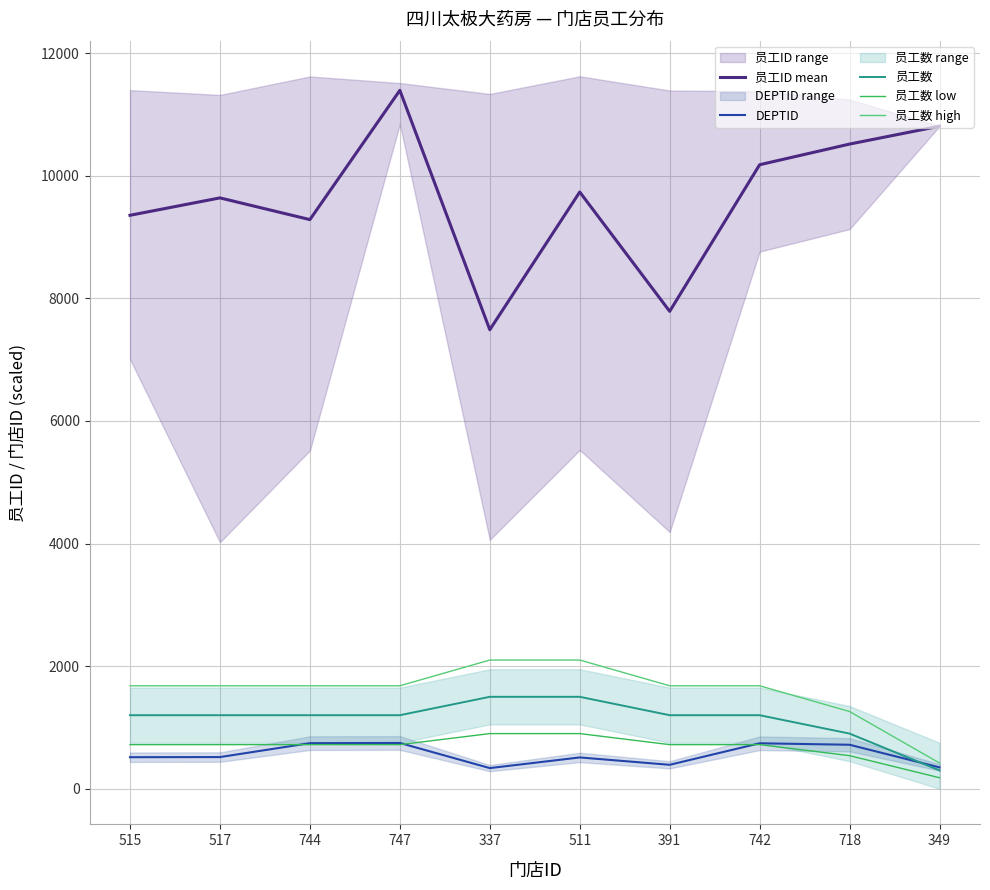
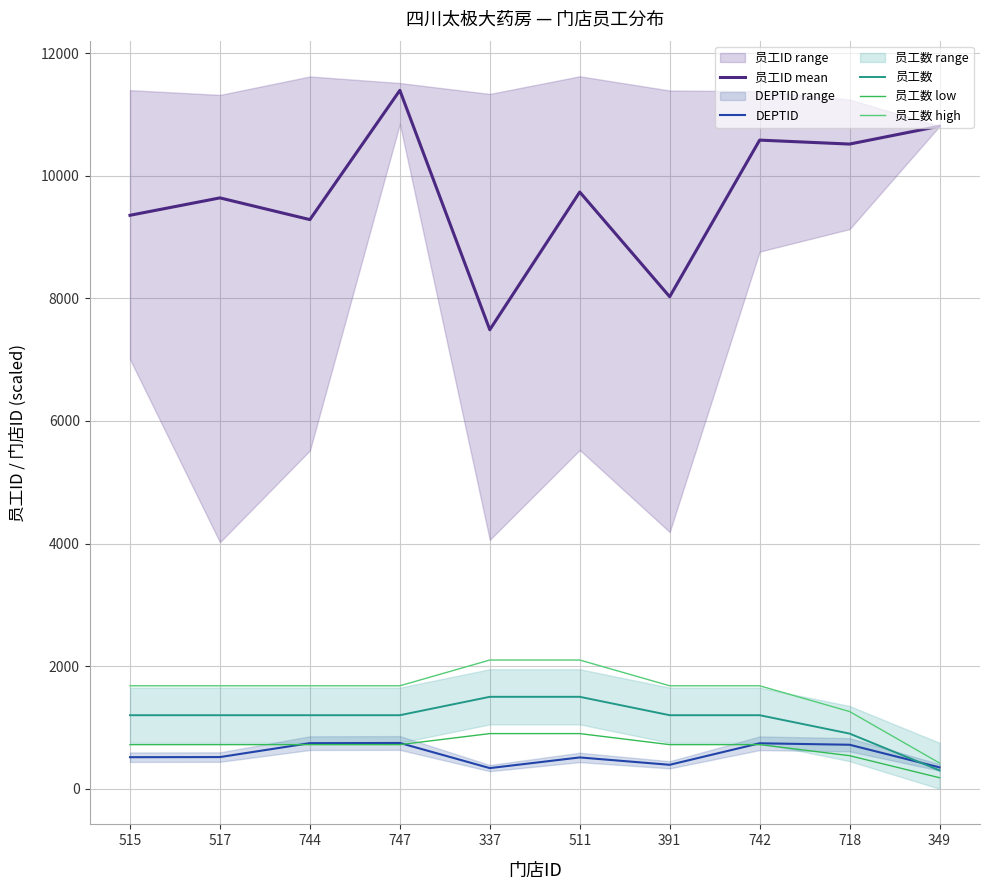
员工ID mean, 391: 7800 -> 8000
员工ID mean, 742: 10200 -> 10600
